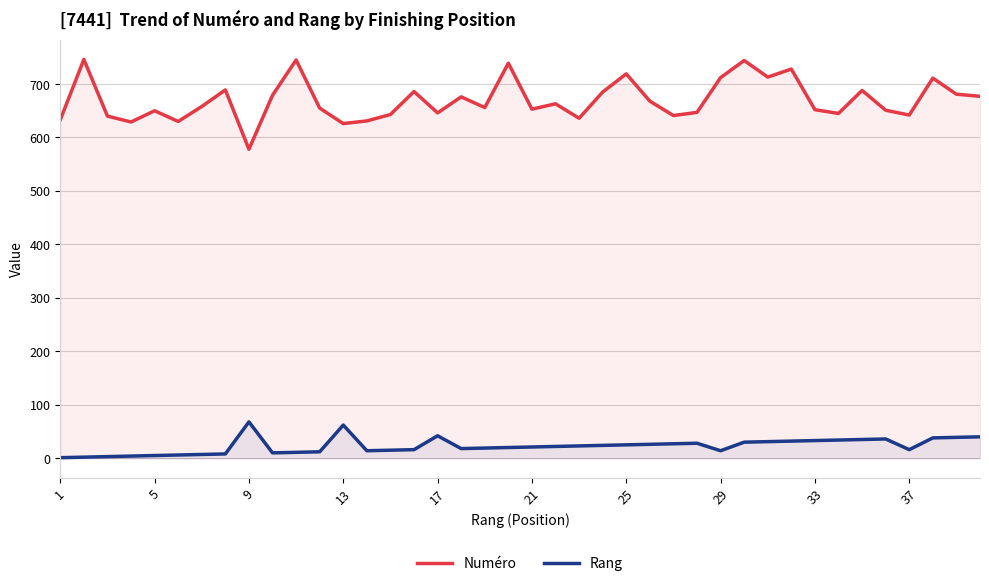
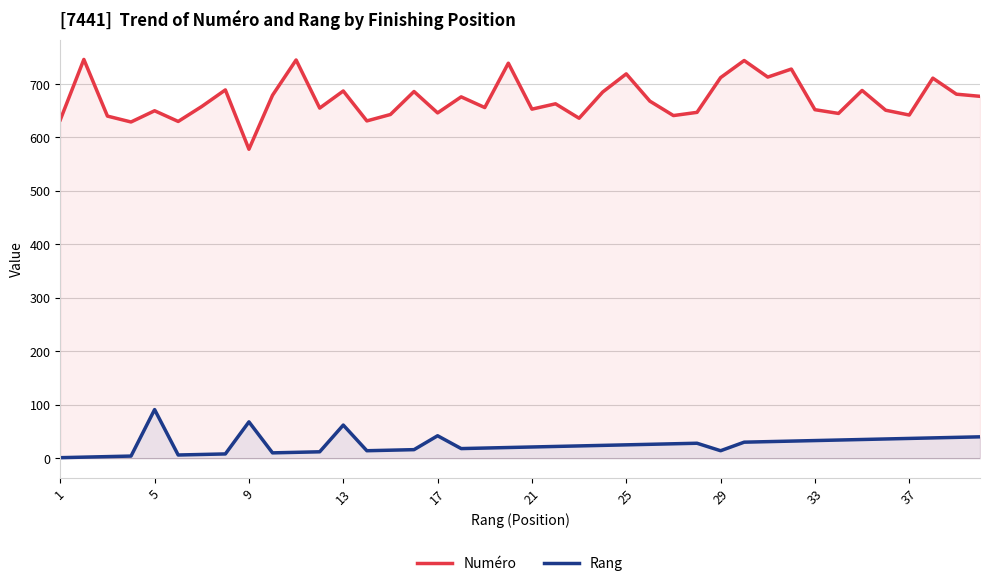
Rang, 5: 10 -> 90
Numéro, 13: 630 -> 690
Rang, 37: 20 -> 40
